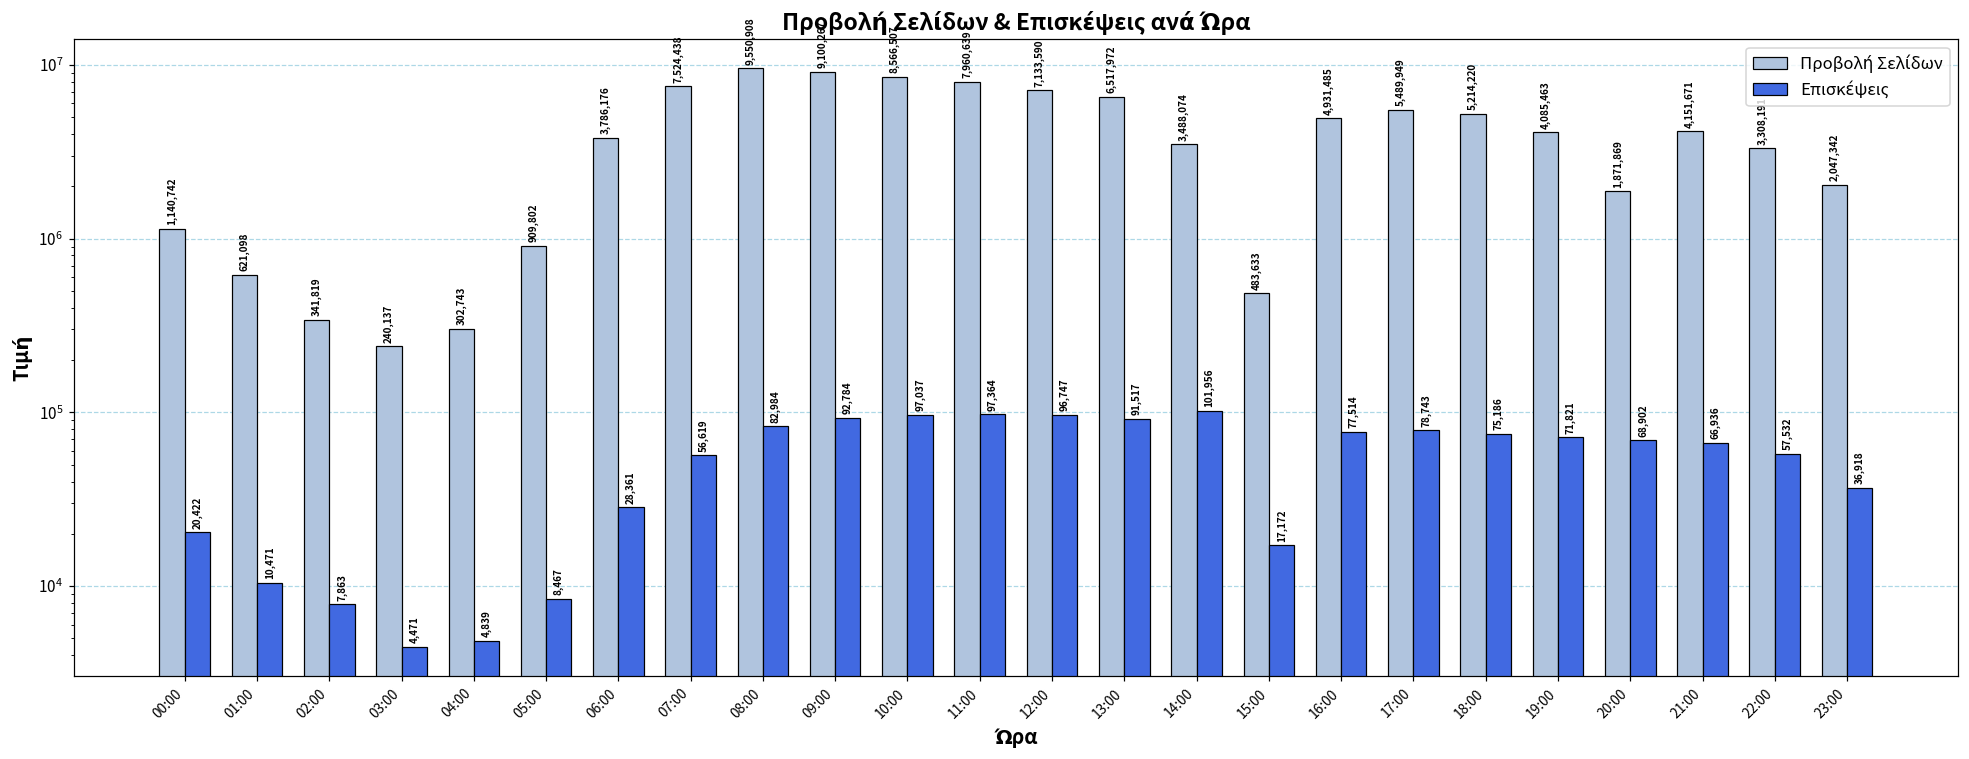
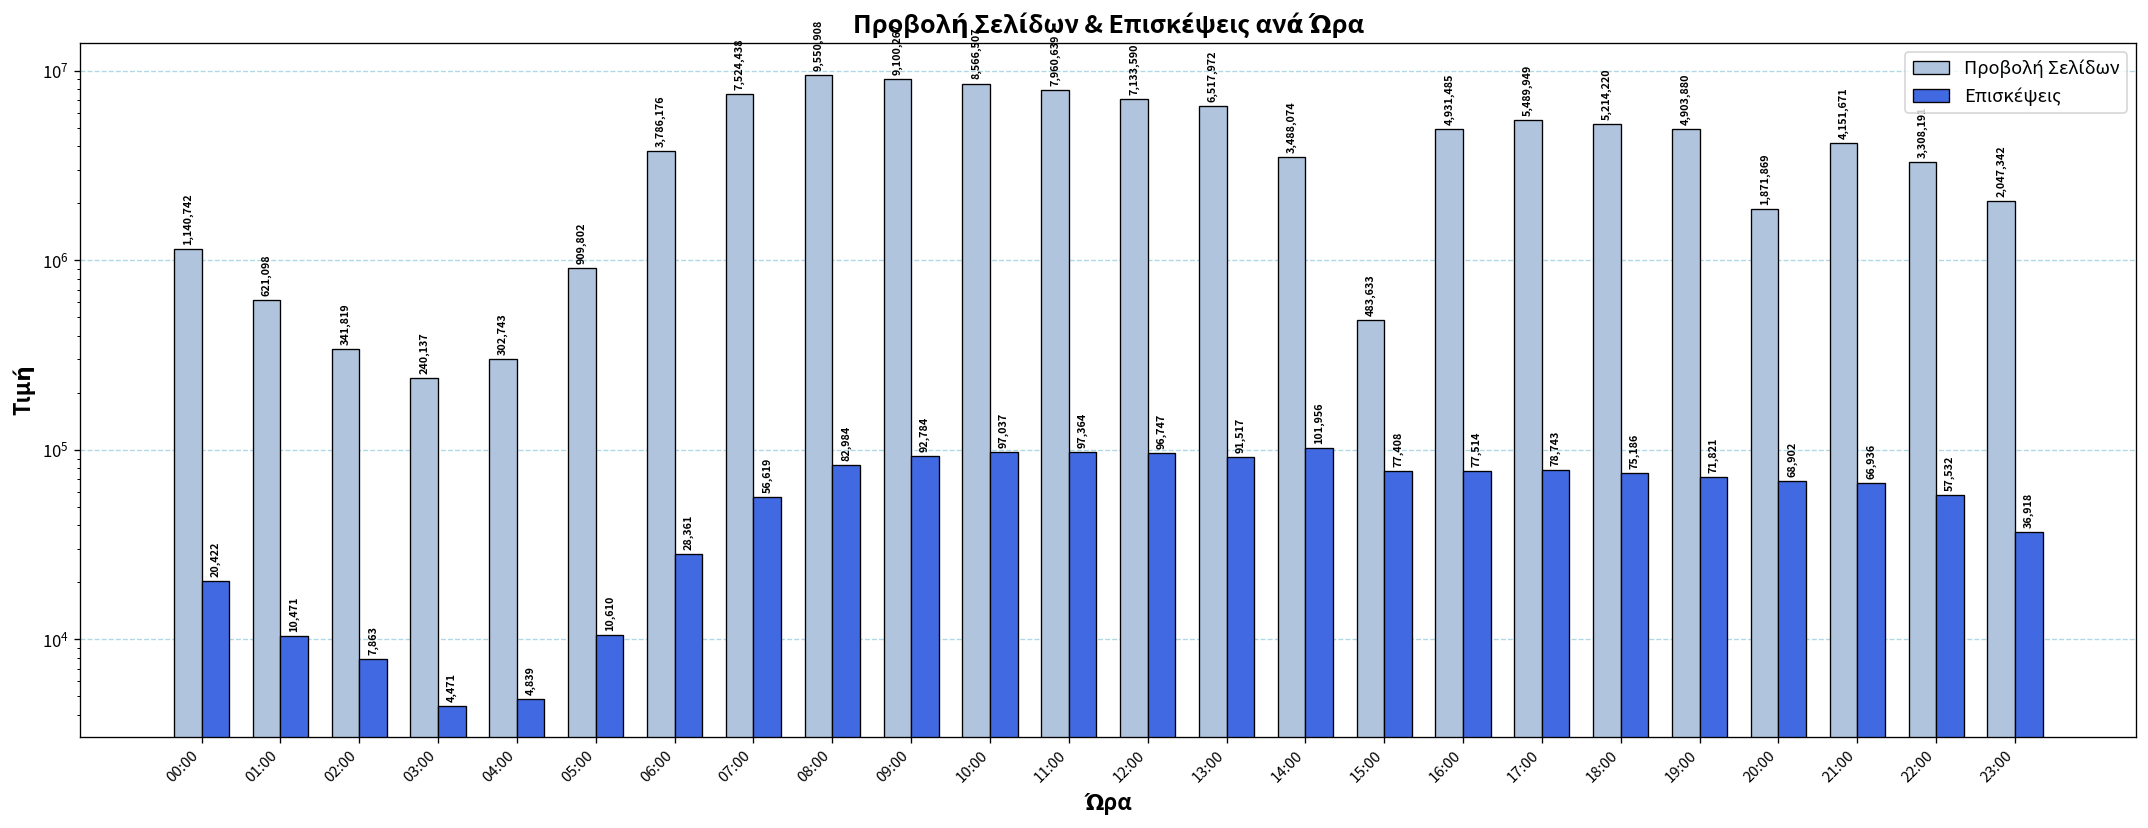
Επισκέψεις, 05:00: 8,467 -> 10,610
Επισκέψεις, 15:00: 17,172 -> 77,408
Προβολή Σελίδων, 19:00: 4,085,463 -> 4,903,880
